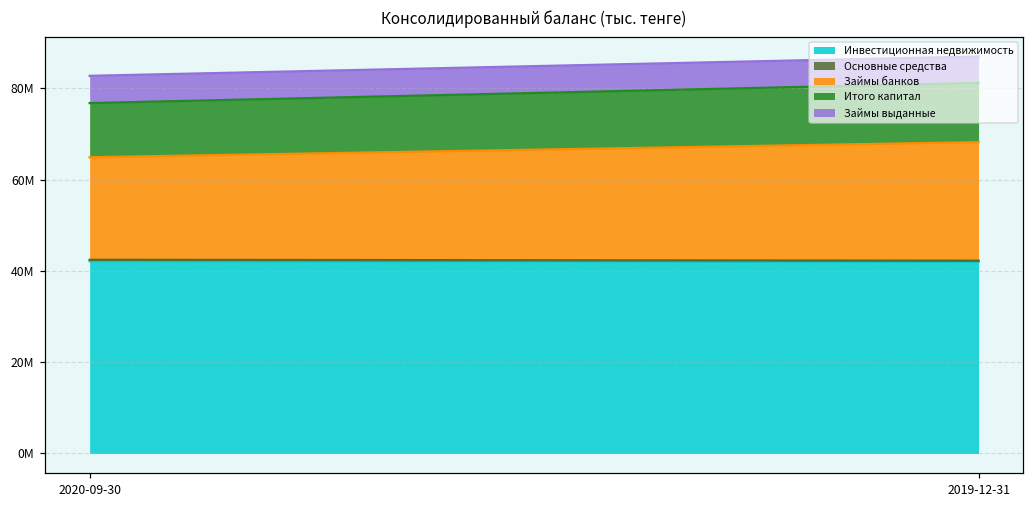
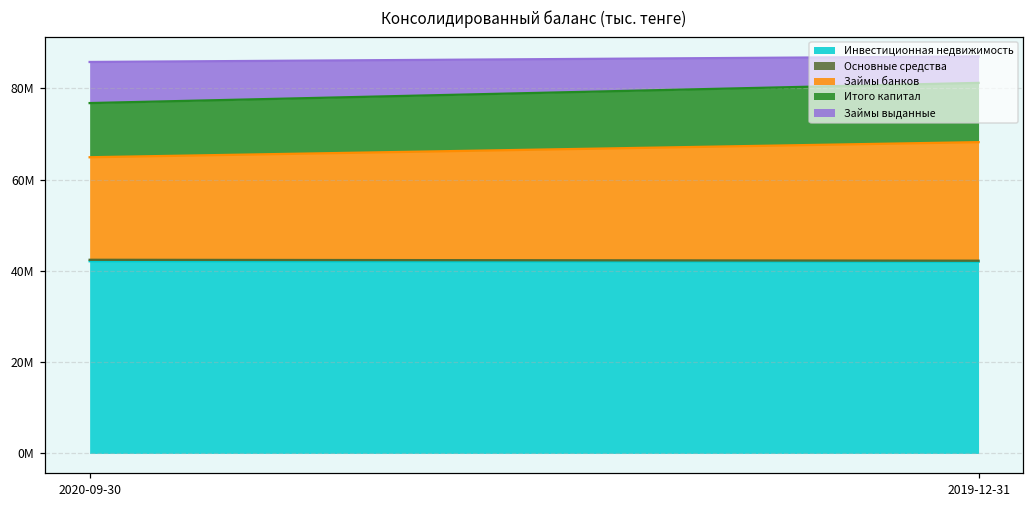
Займы выданные, 2020-09-30: 6000000 -> 9000000
